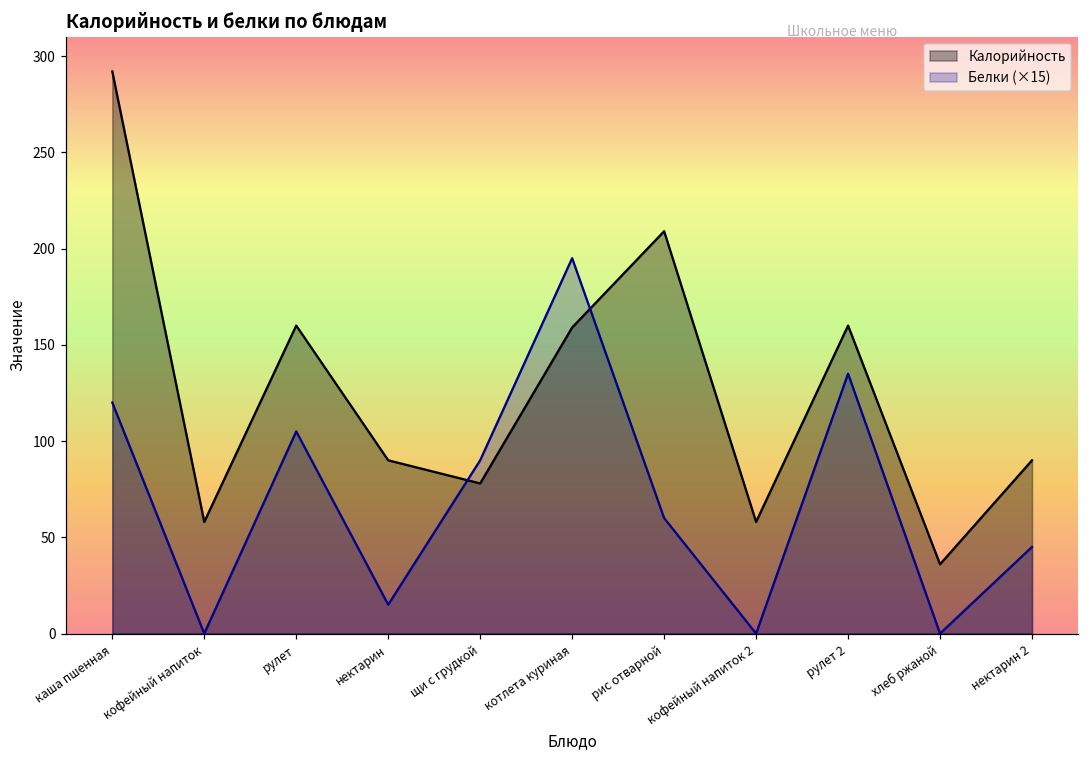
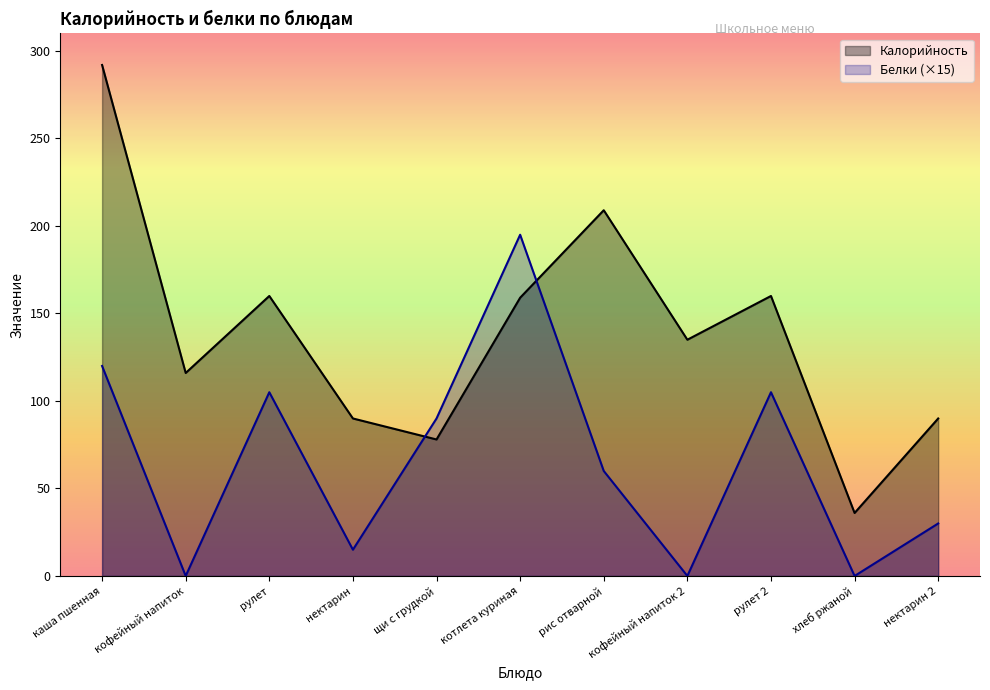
Калорийность, кофейный напиток: 58 -> 116
Калорийность, кофейный напиток 2: 58 -> 135
Белки (×15), рулет 2: 135 -> 105
Белки (×15), нектарин 2: 45 -> 30
